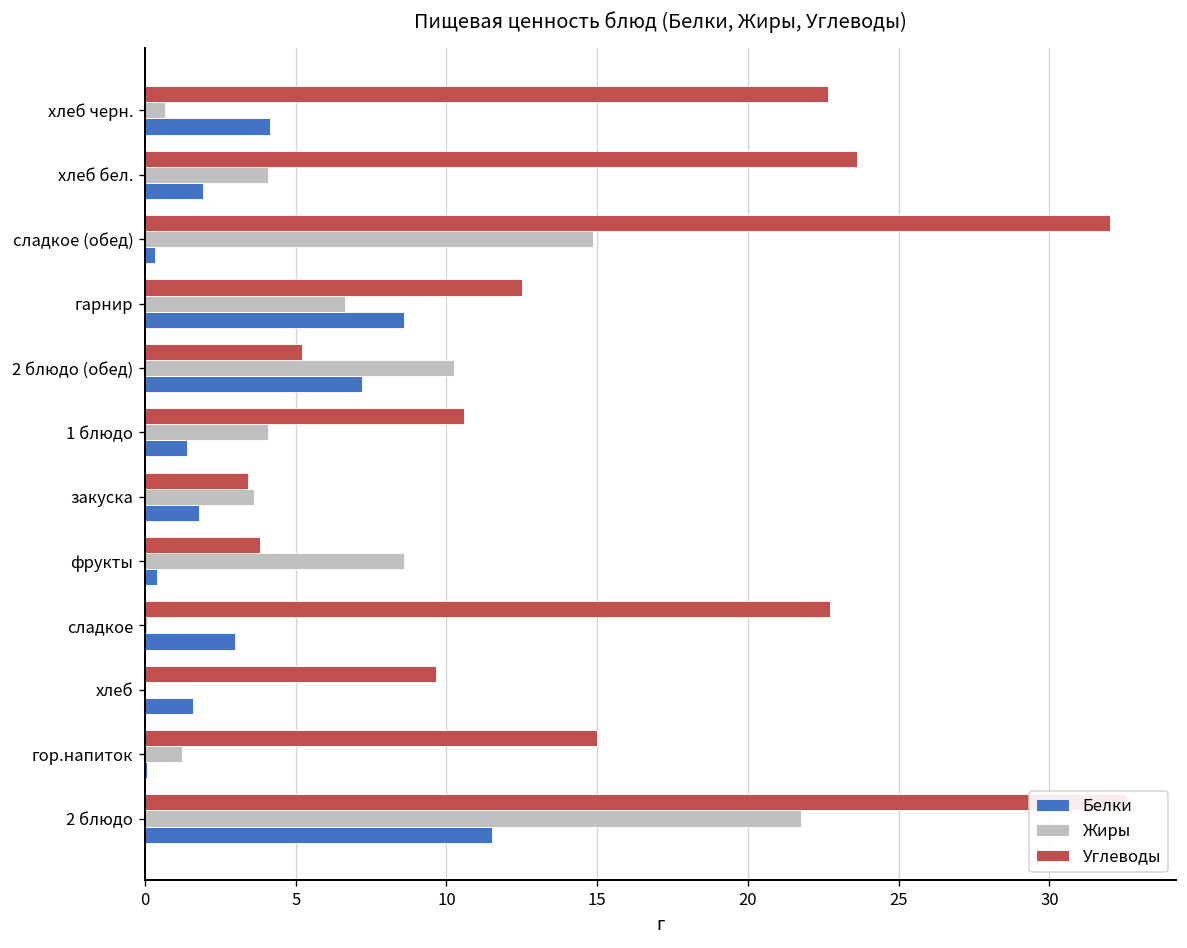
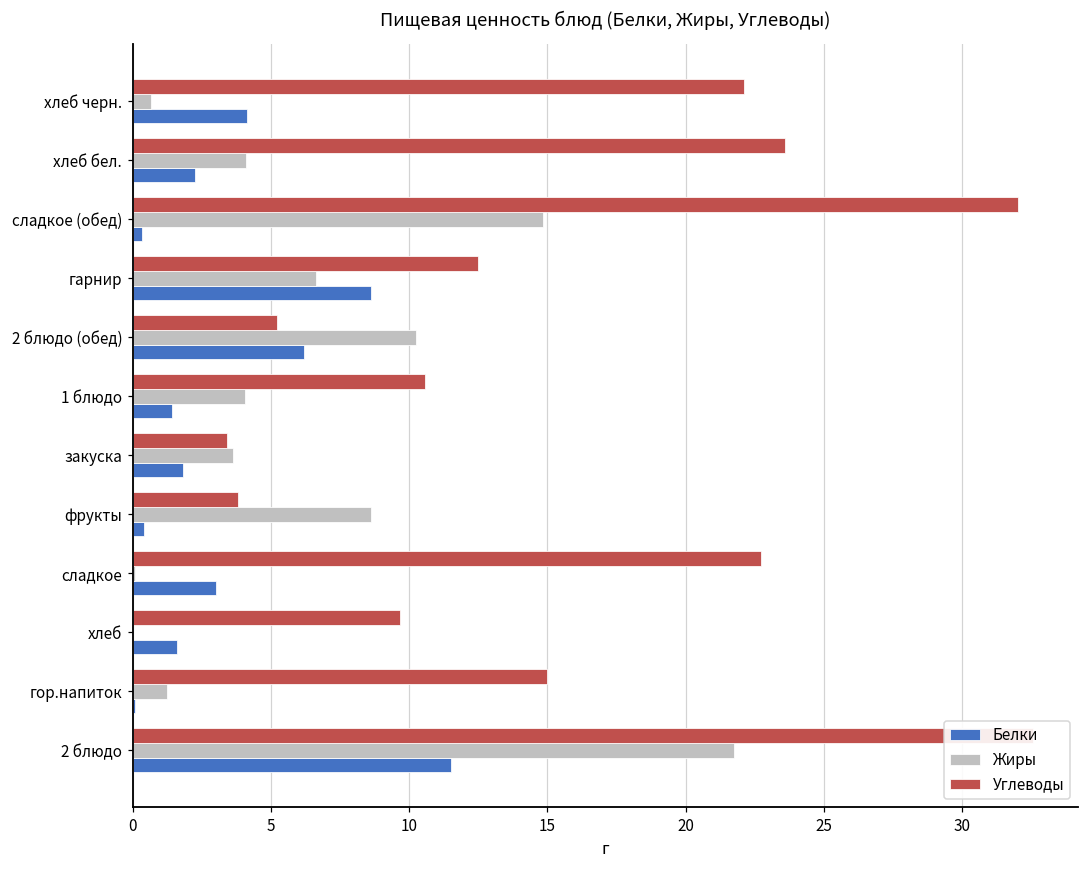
Углеводы, хлеб черн.: 22.7 -> 22.1
Белки, хлеб бел.: 1.9 -> 2.3
Белки, 2 блюдо (обед): 7.2 -> 6.2
